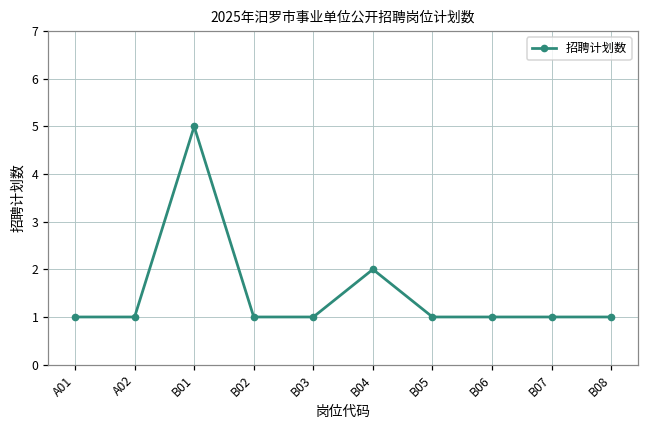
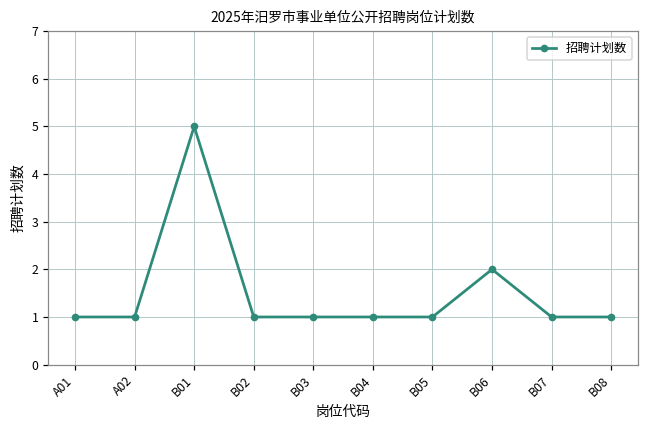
B04: 2 -> 1
B06: 1 -> 2
